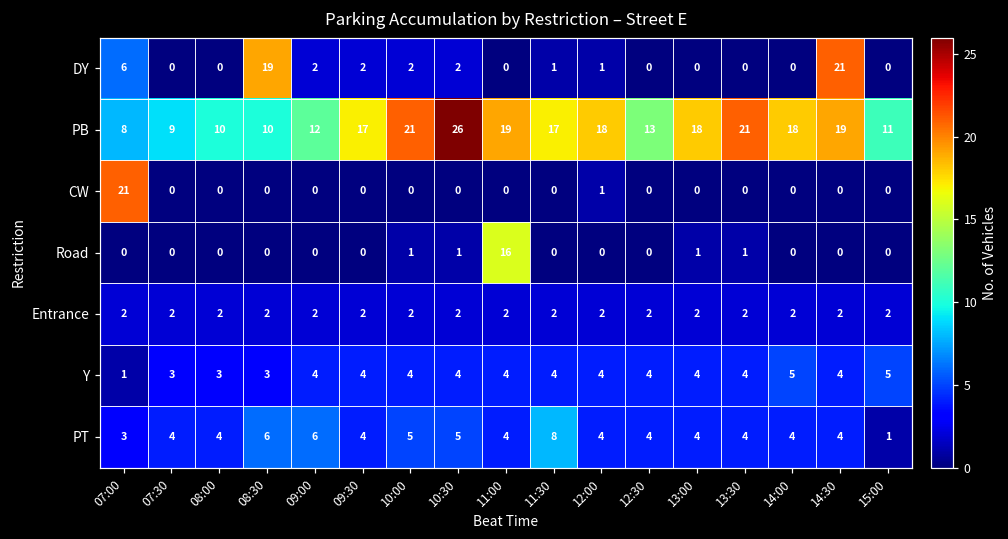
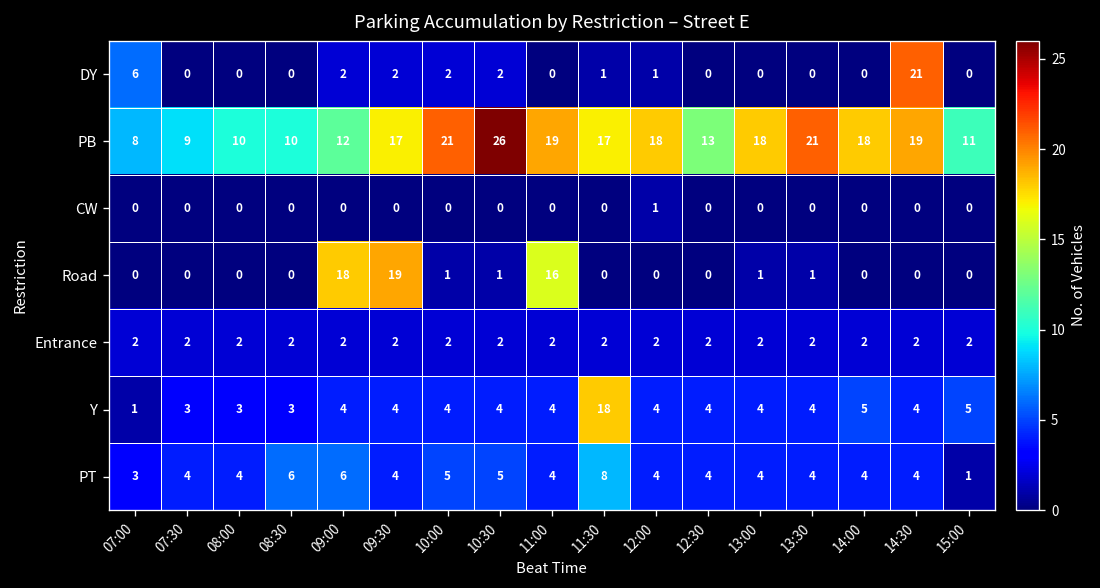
DY, 08:30: 19 -> 0
CW, 07:00: 21 -> 0
Road, 09:00: 0 -> 18
Road, 09:30: 0 -> 19
Y, 11:30: 4 -> 18
